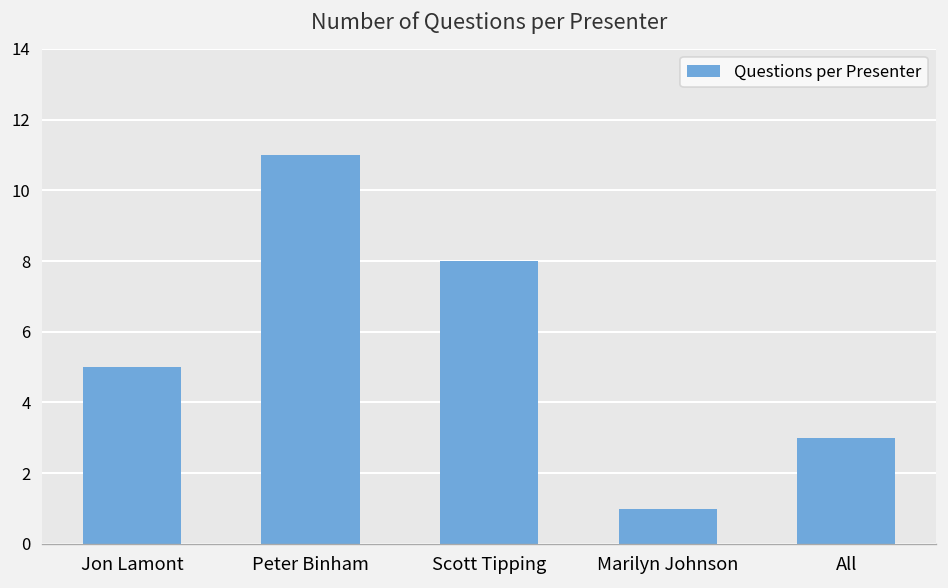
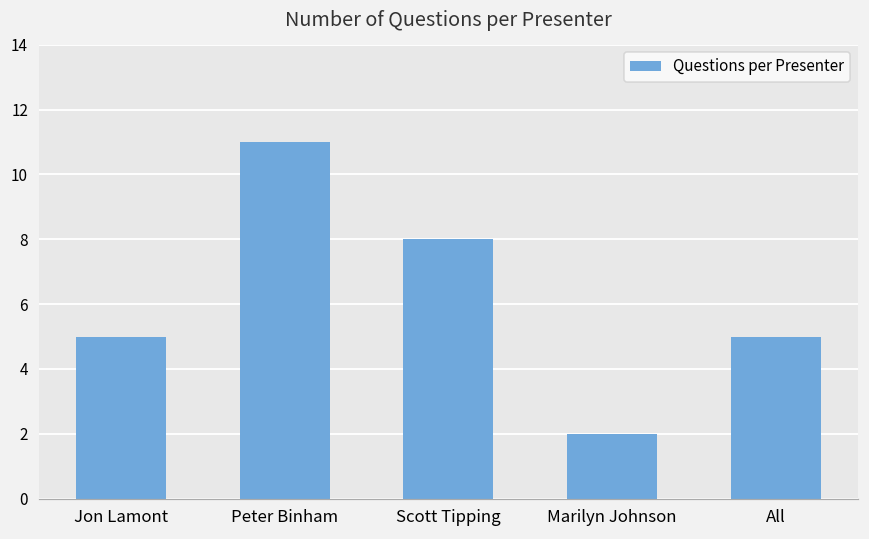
Marilyn Johnson: 1 -> 2
All: 3 -> 5
